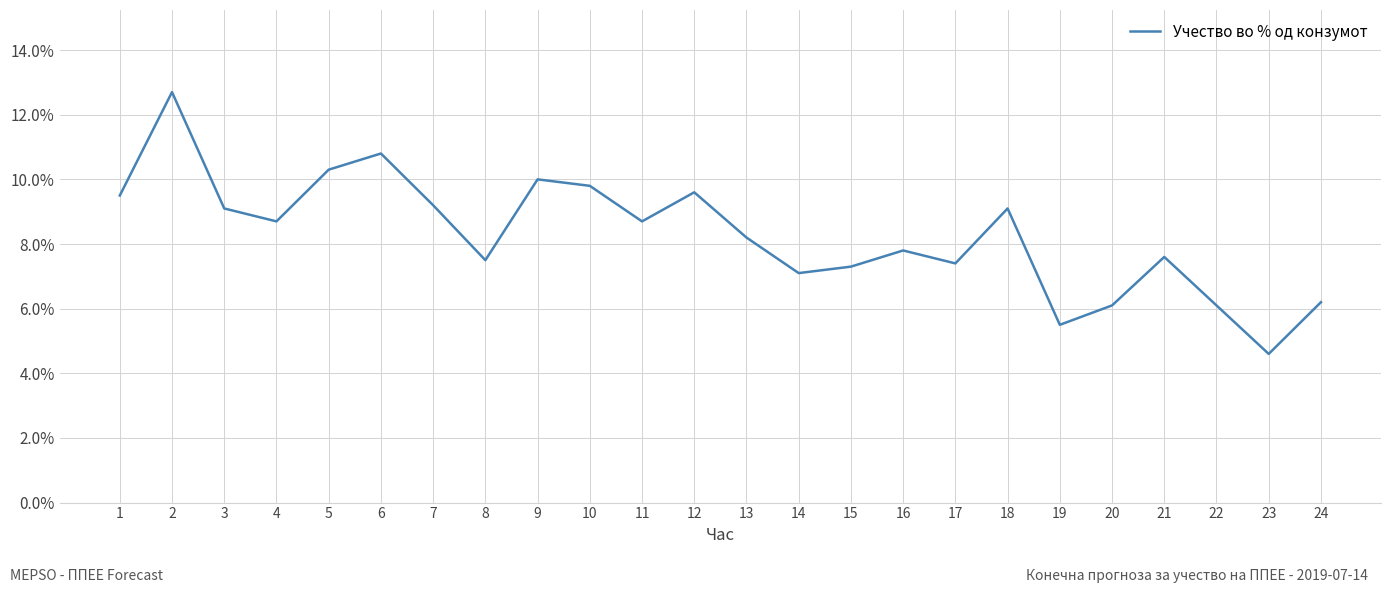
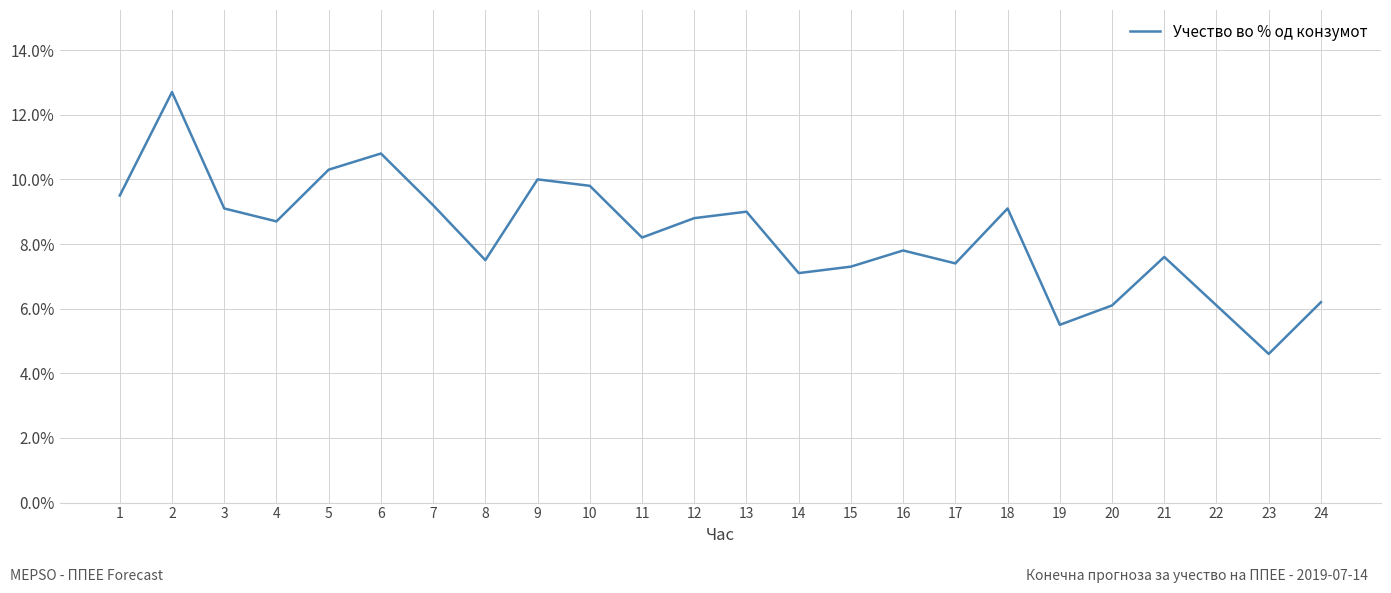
11: 8.7% -> 8.2%
12: 9.6% -> 8.8%
13: 8.2% -> 9.0%
